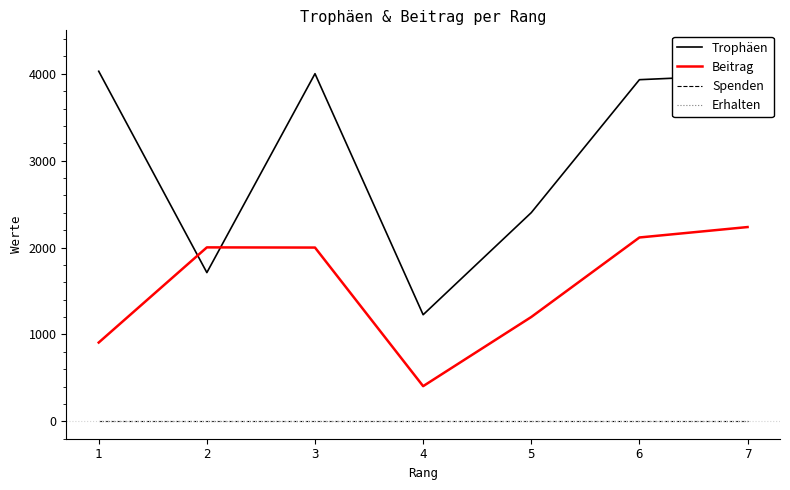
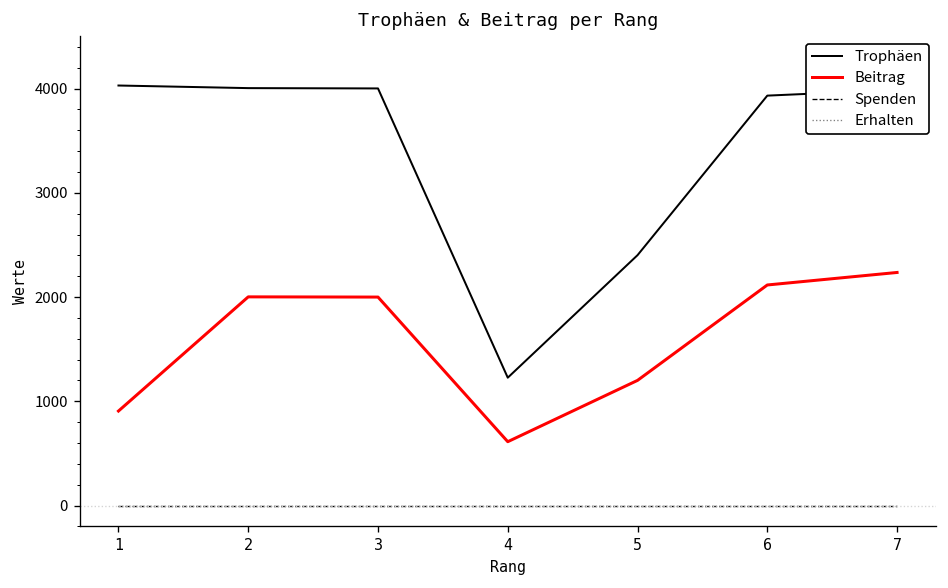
Trophäen, 2: 1700 -> 4000
Beitrag, 4: 400 -> 600
